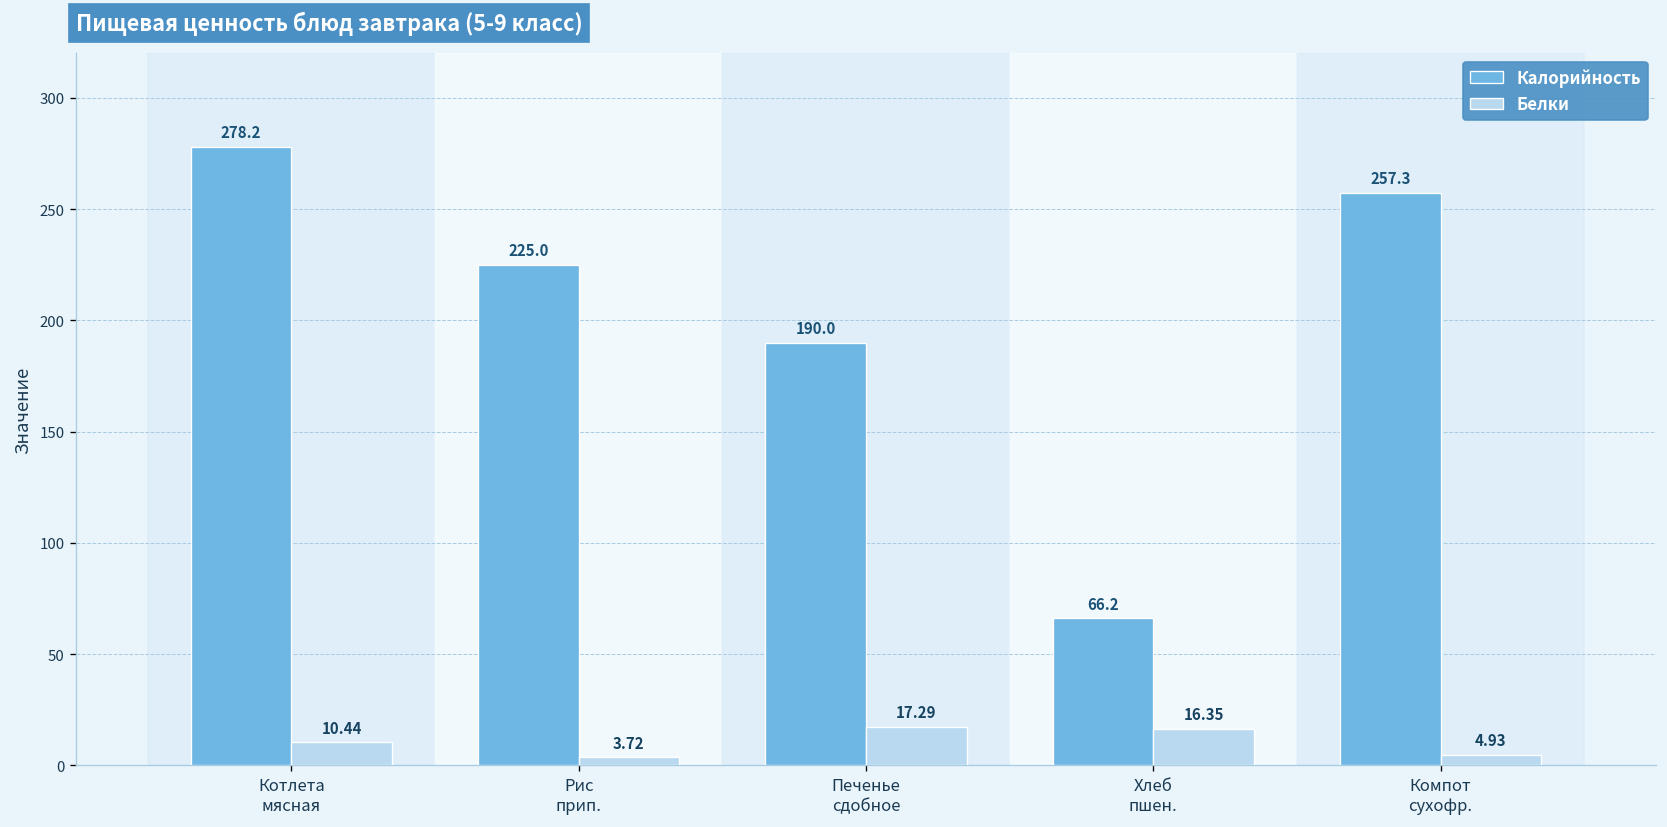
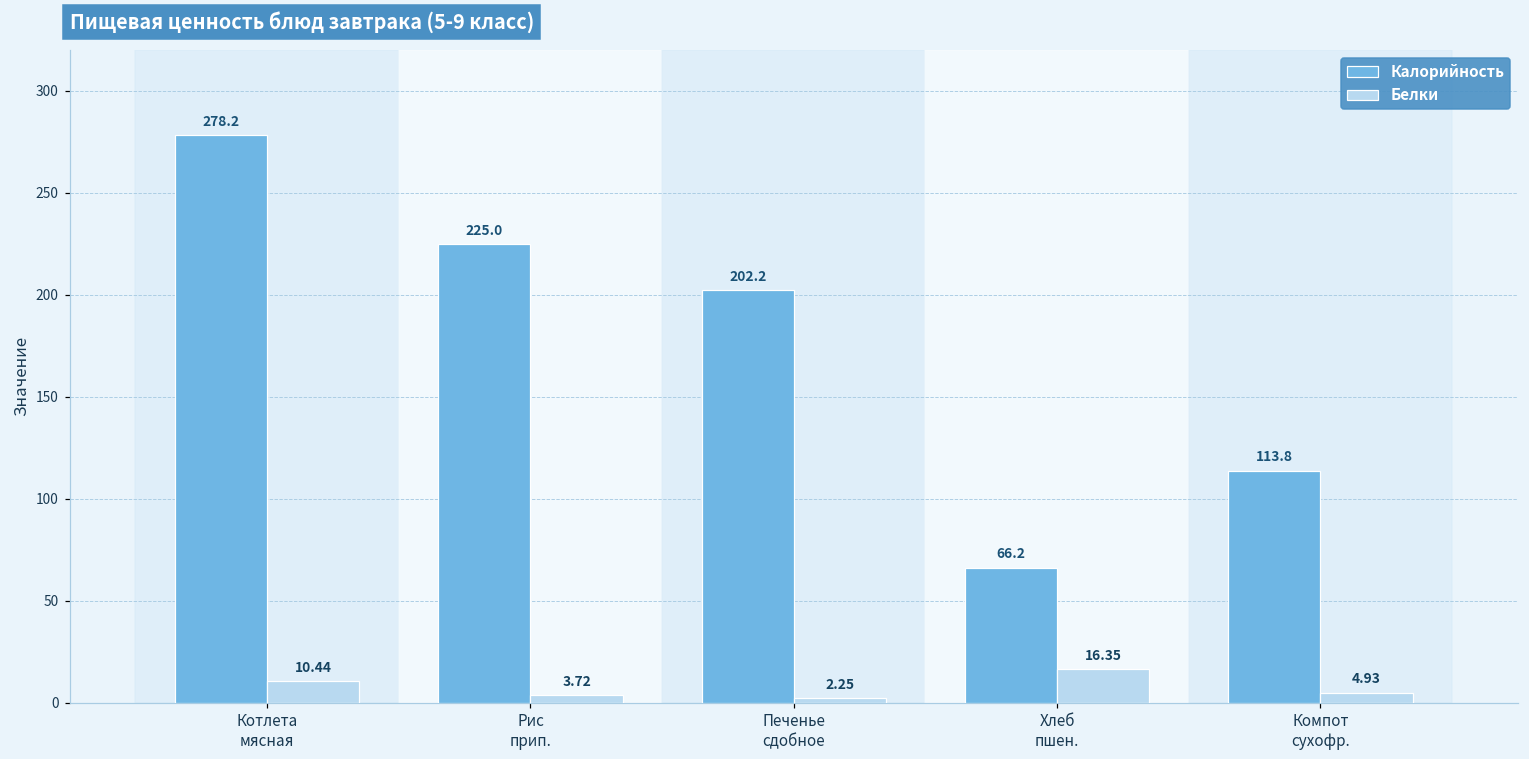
Калорийность, Печенье сдобное: 190.0 -> 202.2
Белки, Печенье сдобное: 17.29 -> 2.25
Калорийность, Компот сухофр.: 257.3 -> 113.8
